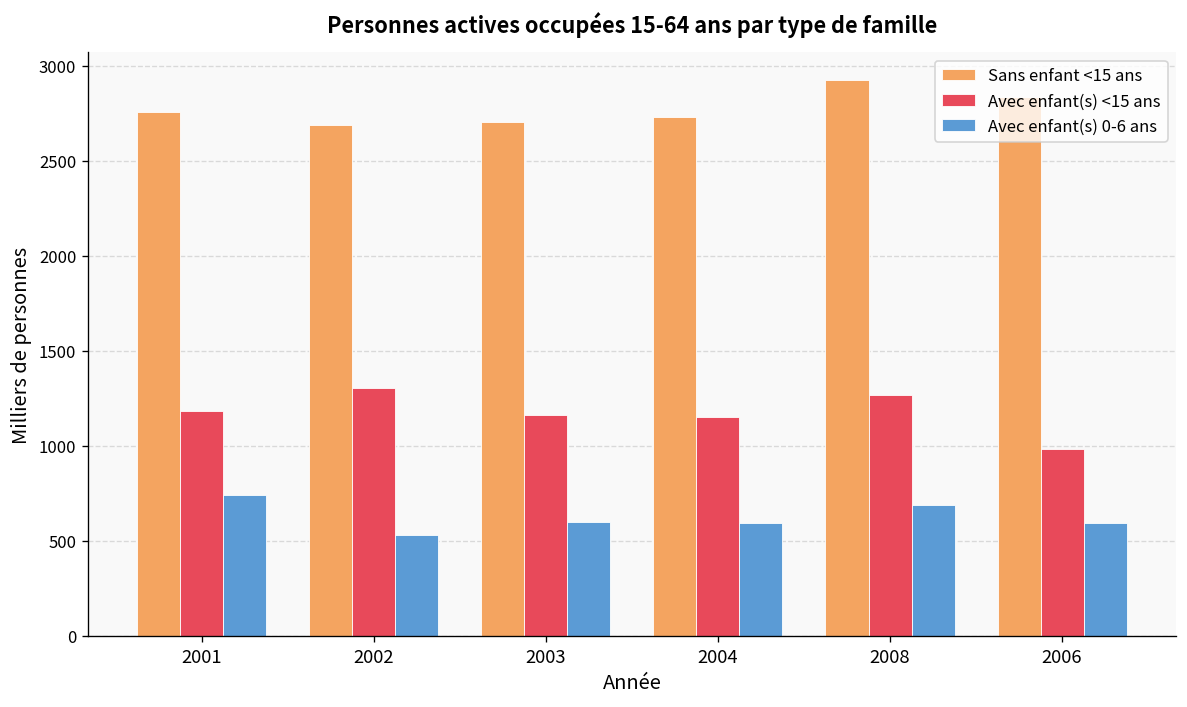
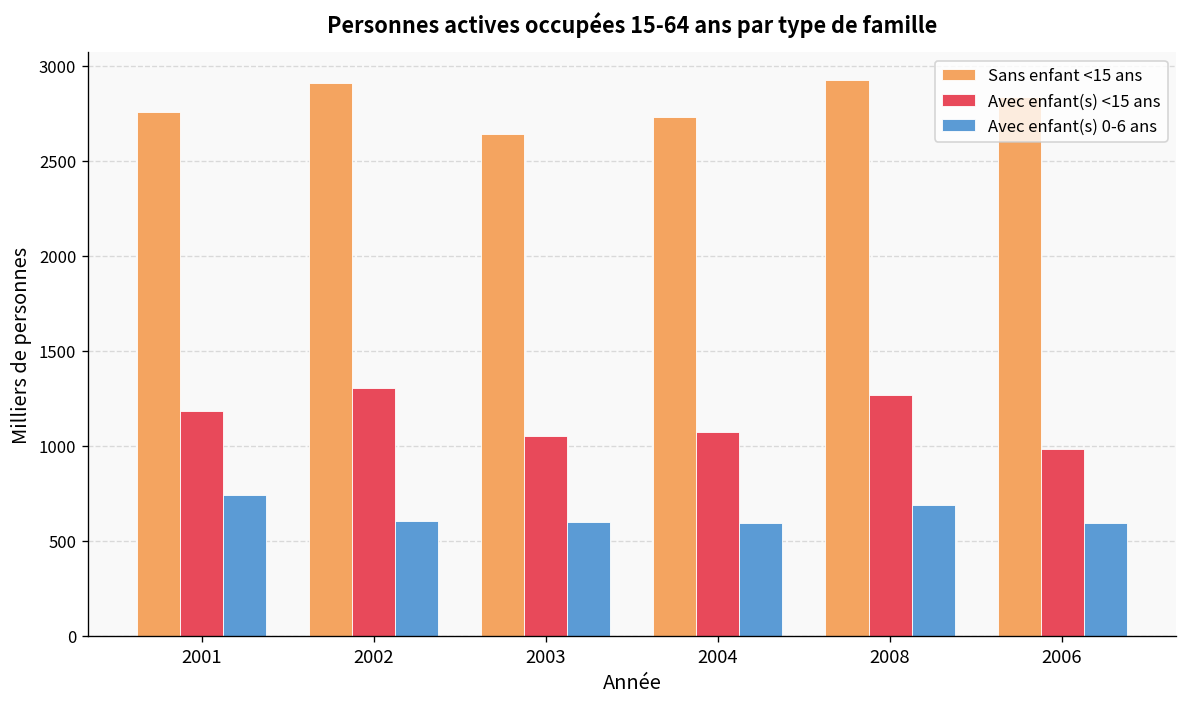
Sans enfant <15 ans, 2002: 2690 -> 2910
Avec enfant(s) 0-6 ans, 2002: 530 -> 600
Sans enfant <15 ans, 2003: 2700 -> 2640
Avec enfant(s) <15 ans, 2003: 1160 -> 1050
Avec enfant(s) <15 ans, 2004: 1150 -> 1070
